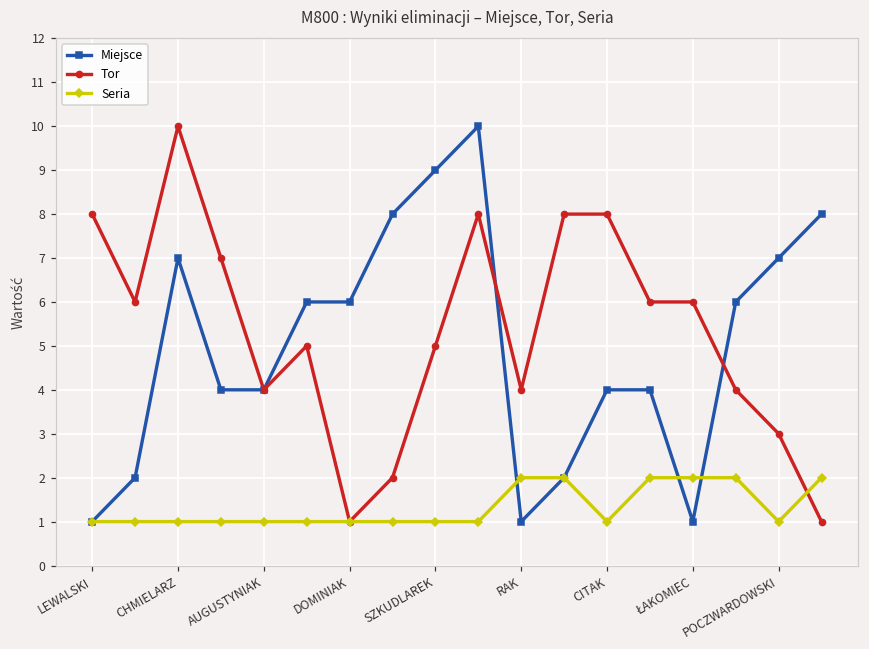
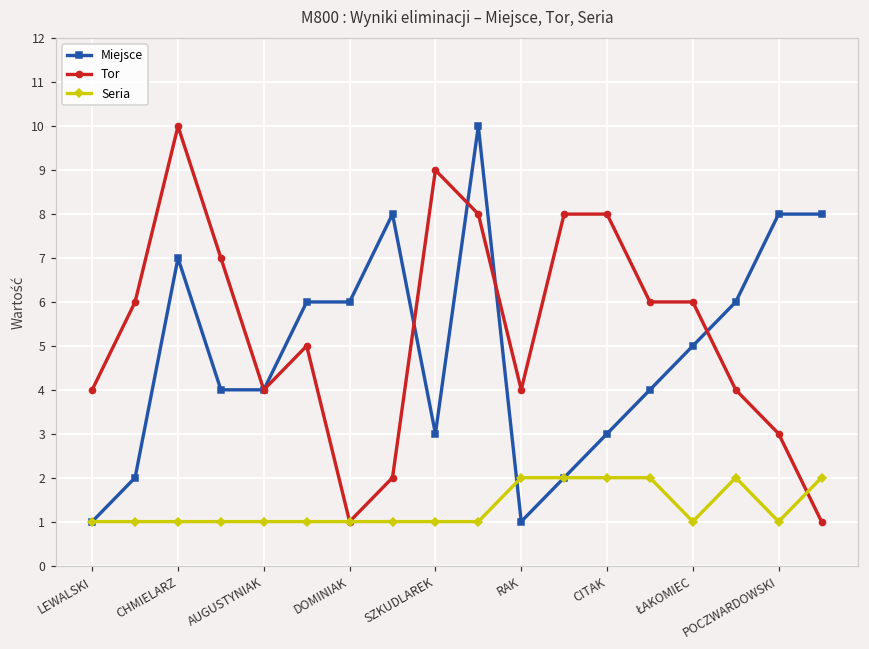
Tor, LEWALSKI: 8 -> 4
Miejsce, SZKUDLAREK: 9 -> 3
Tor, SZKUDLAREK: 5 -> 9
Miejsce, CITAK: 4 -> 3
Seria, CITAK: 1 -> 2
Miejsce, ŁAKOMIEC: 1 -> 5
Seria, ŁAKOMIEC: 2 -> 1
Miejsce, POCZWARDOWSKI: 7 -> 8
